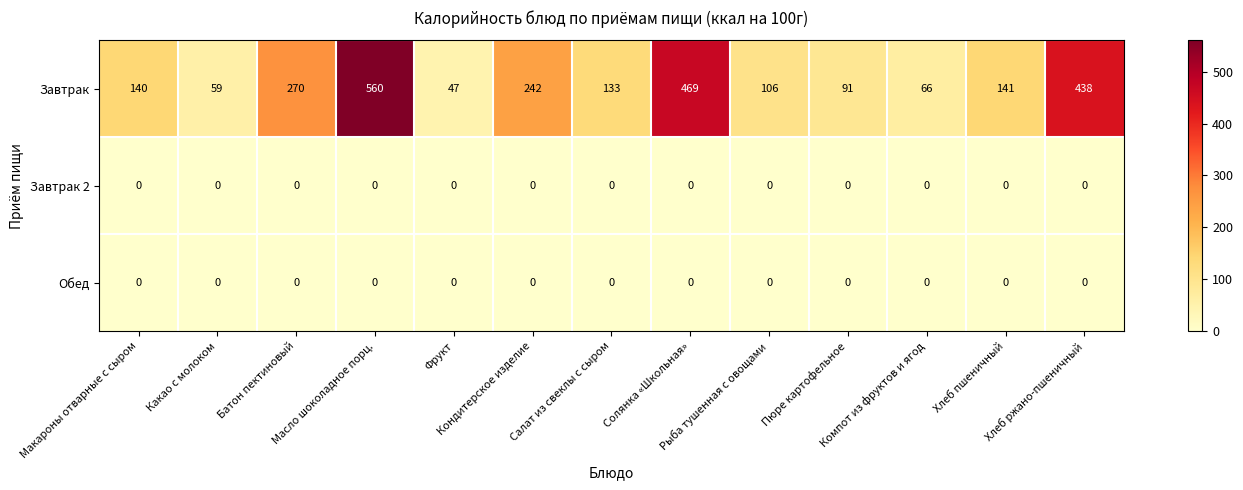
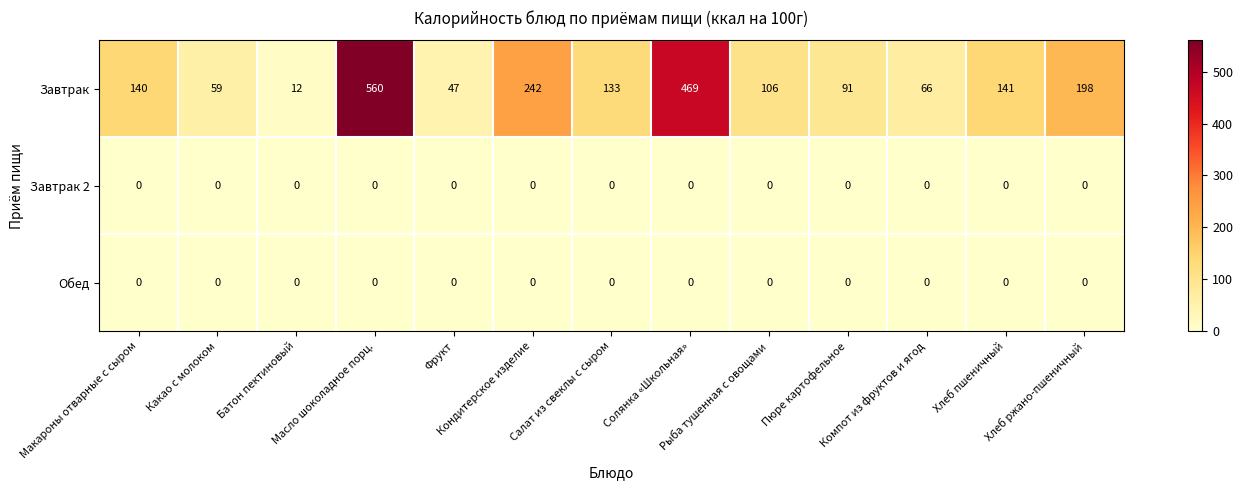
Завтрак, Батон пектиновый: 270 -> 12
Завтрак, Хлеб ржано-пшеничный: 438 -> 198
